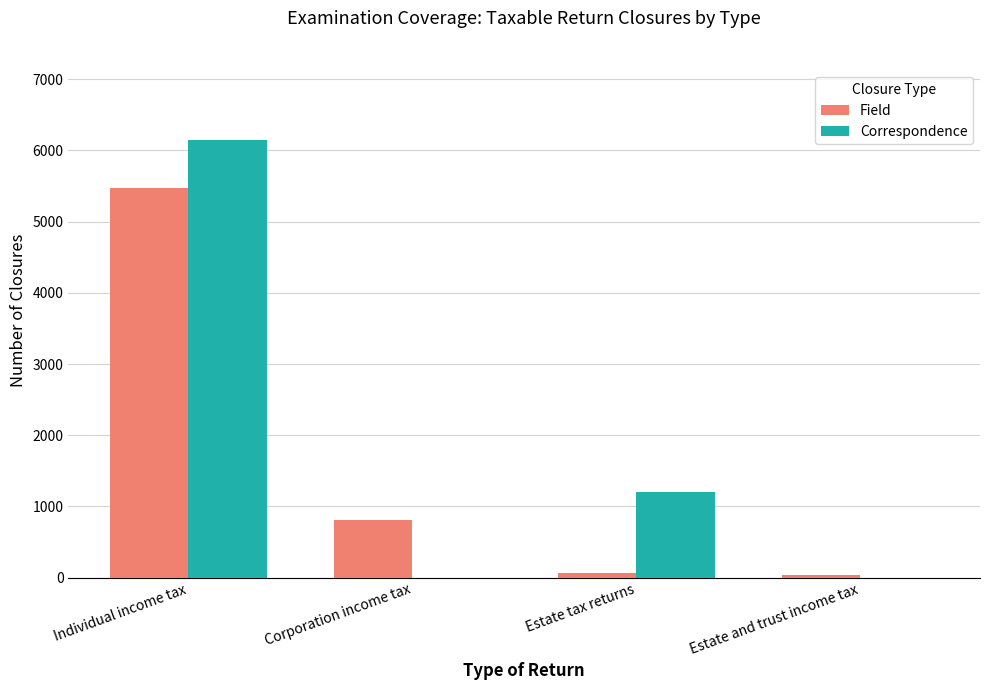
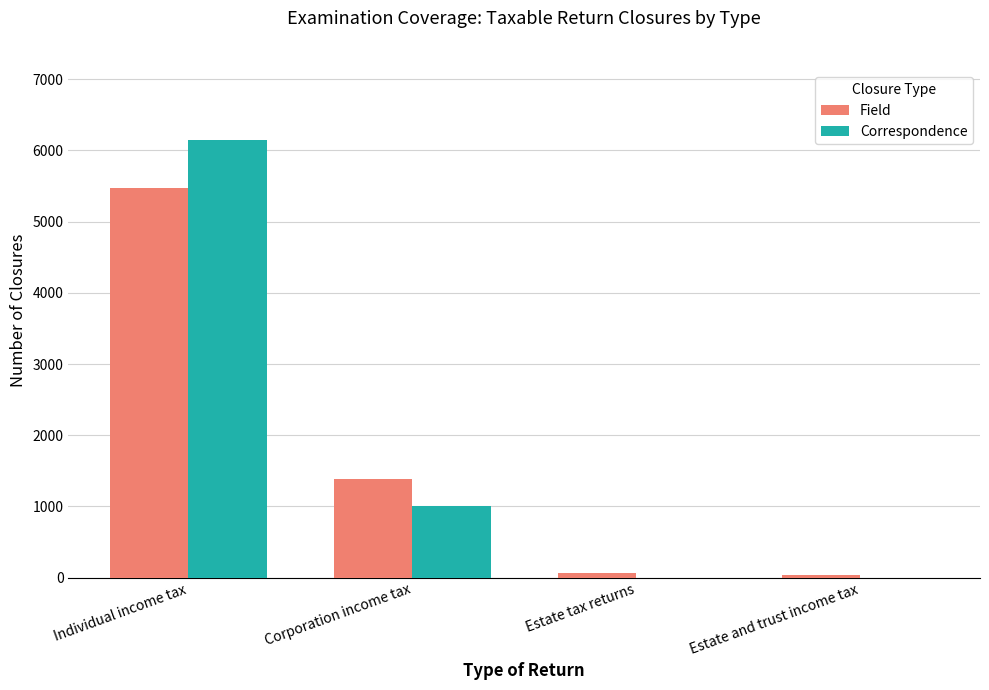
Field, Corporation income tax: 800 -> 1400
Correspondence, Corporation income tax: 0 -> 1000
Correspondence, Estate tax returns: 1200 -> 0
